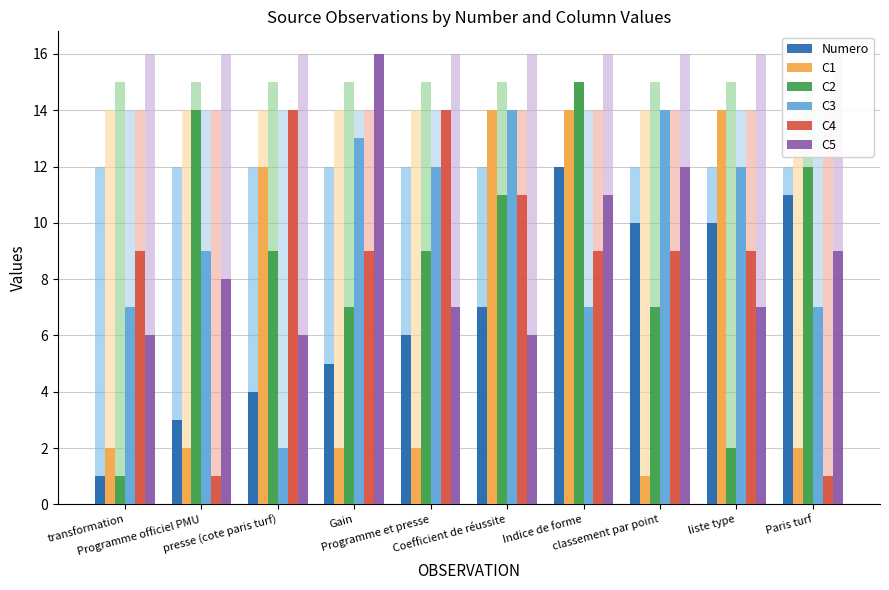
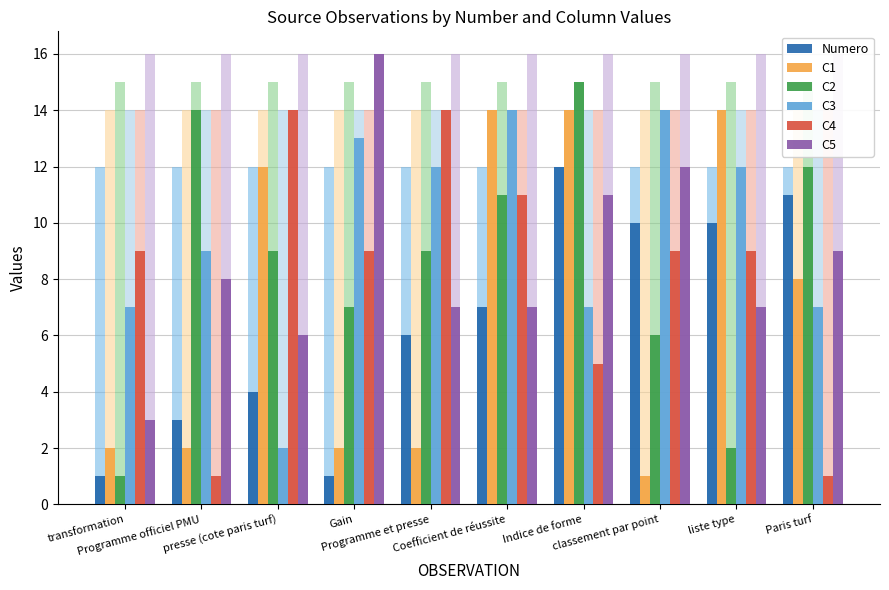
C5, transformation: 6 -> 3
Numero, Gain: 5 -> 1
C5, Coefficient de réussite: 6 -> 7
C4, Indice de forme: 9 -> 5
C2, classement par point: 7 -> 6
C1, Paris turf: 2 -> 8
